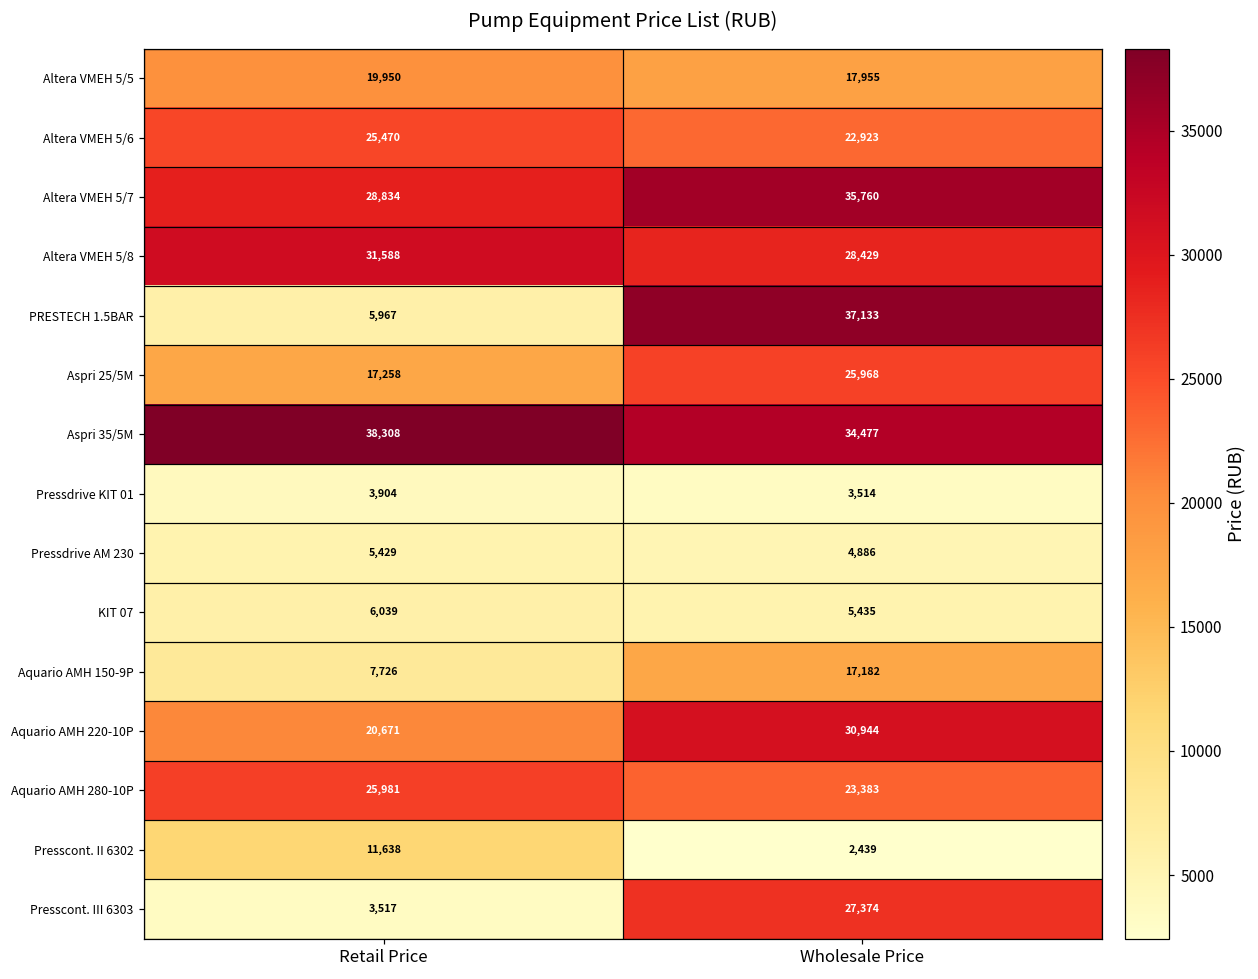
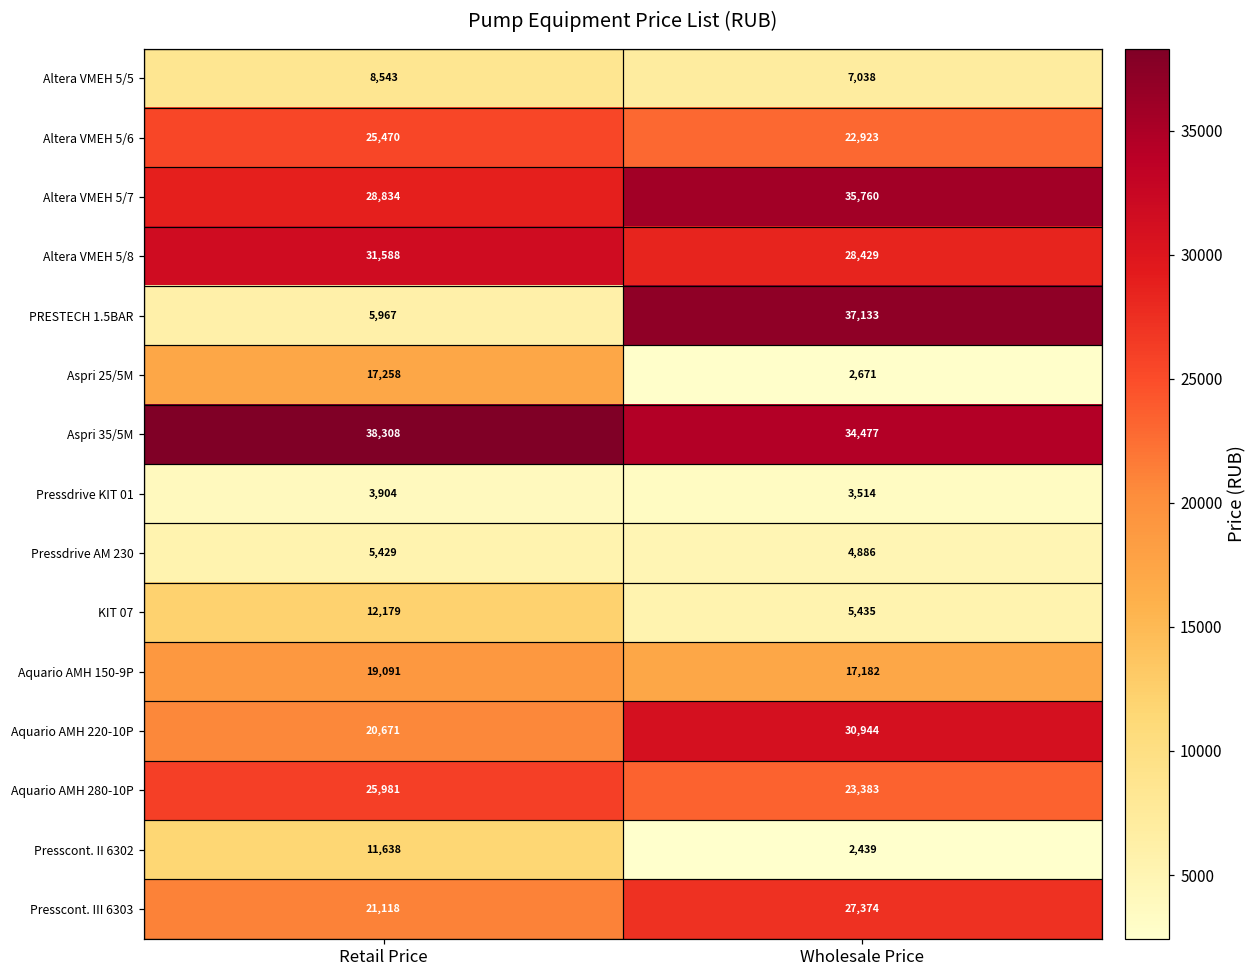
Altera VMEH 5/5, Retail Price: 19,950 -> 8,543
Altera VMEH 5/5, Wholesale Price: 17,955 -> 7,038
Aspri 25/5M, Wholesale Price: 25,968 -> 2,671
KIT 07, Retail Price: 6,039 -> 12,179
Aquario AMH 150-9P, Retail Price: 7,726 -> 19,091
Presscont. III 6303, Retail Price: 3,517 -> 21,118
